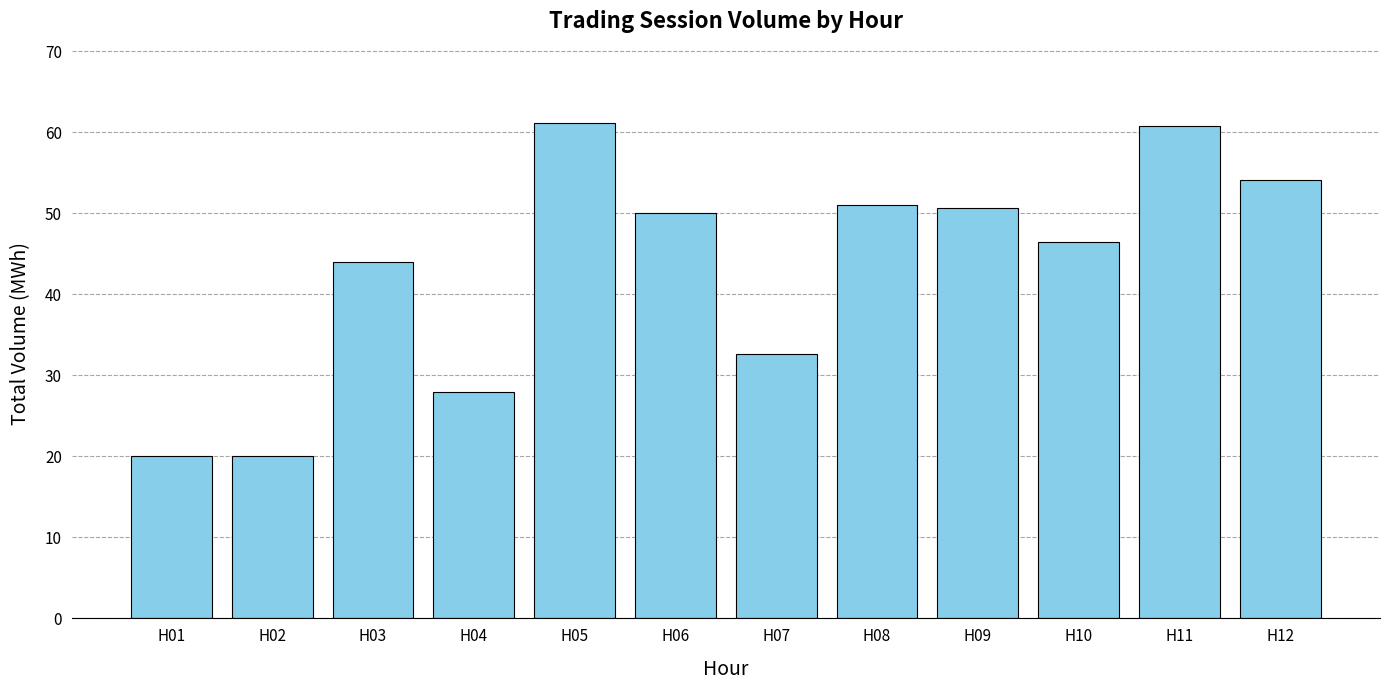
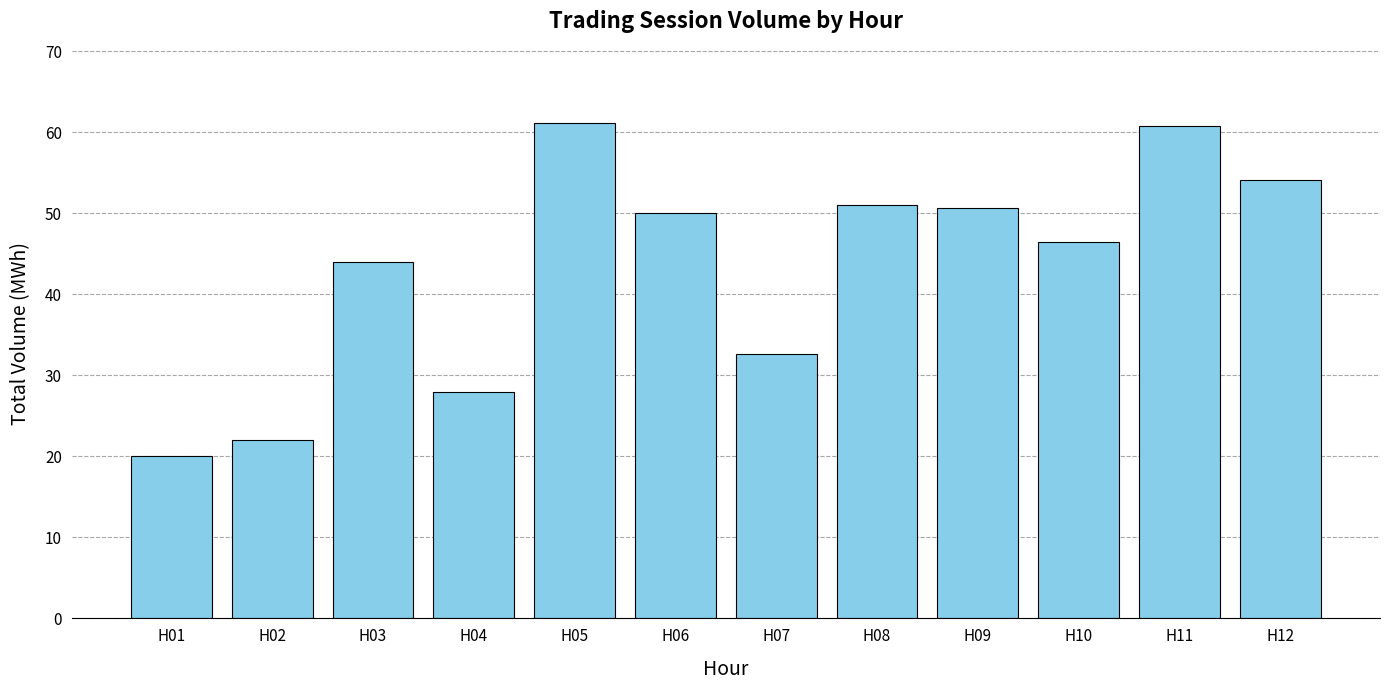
H02: 20 -> 22
